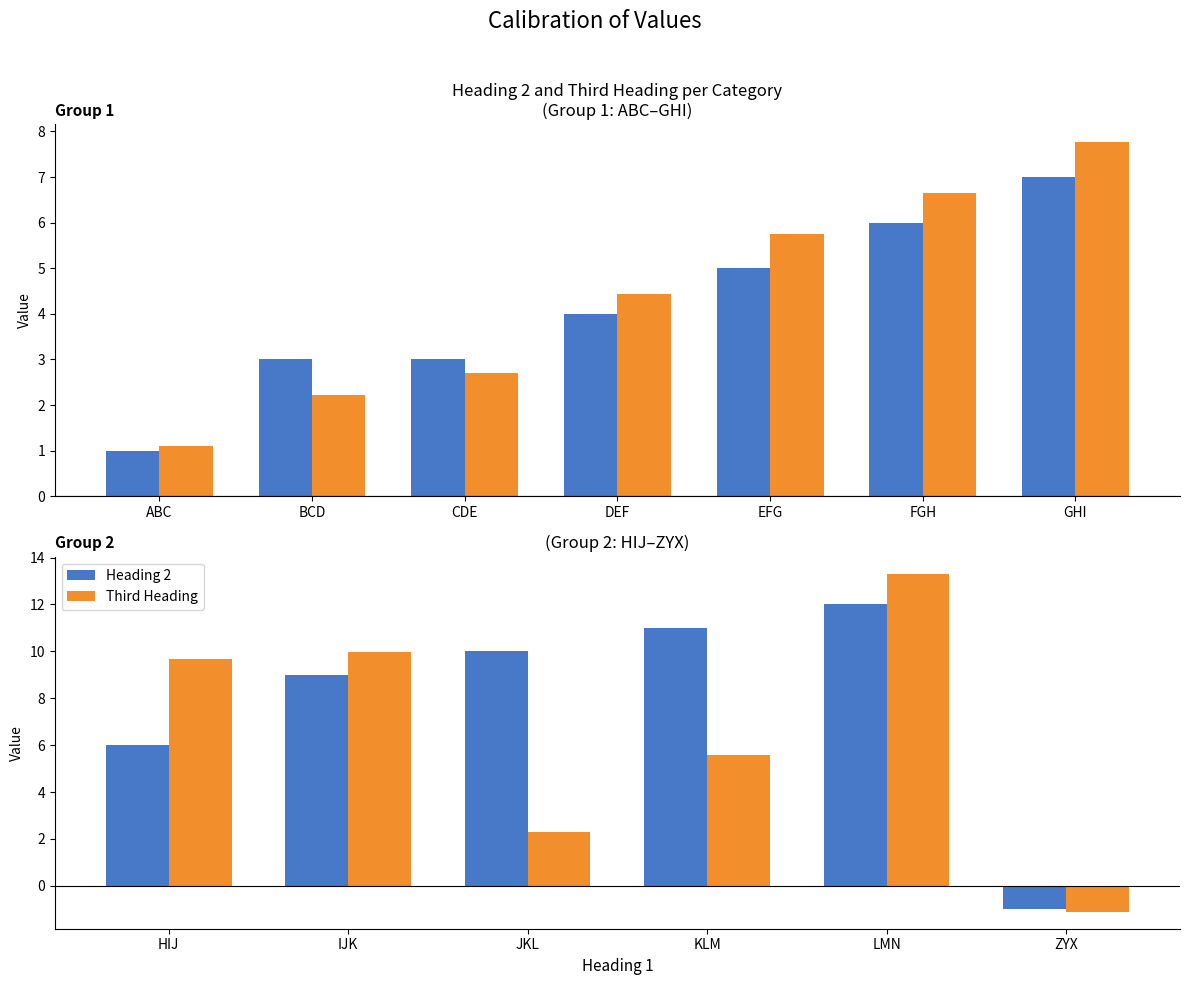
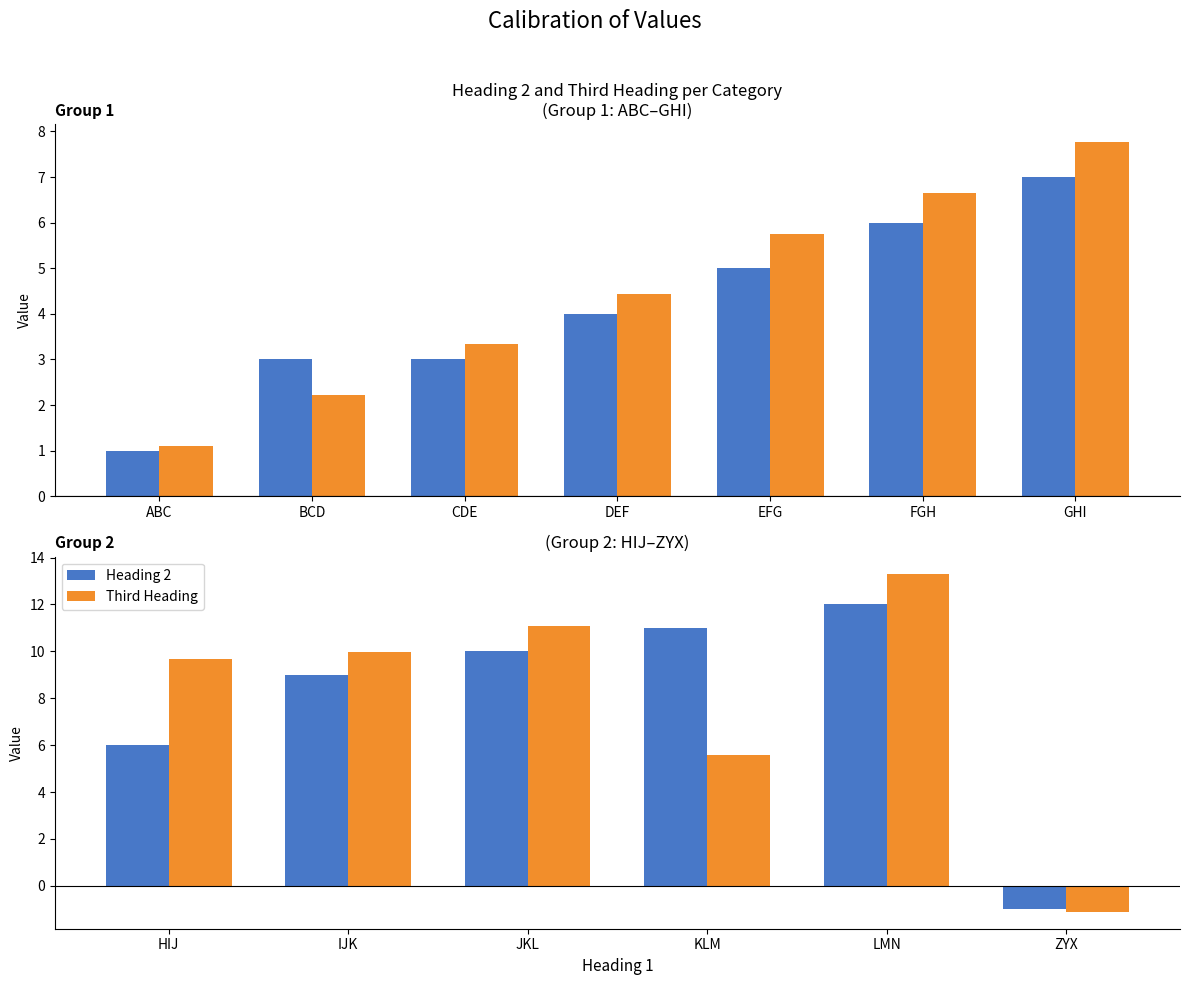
Heading 2 and Third Heading per Category (Group 1: ABC–GHI), Third Heading, CDE: 2.7 -> 3.3
(Group 2: HIJ–ZYX), Third Heading, JKL: 2.3 -> 11.1
